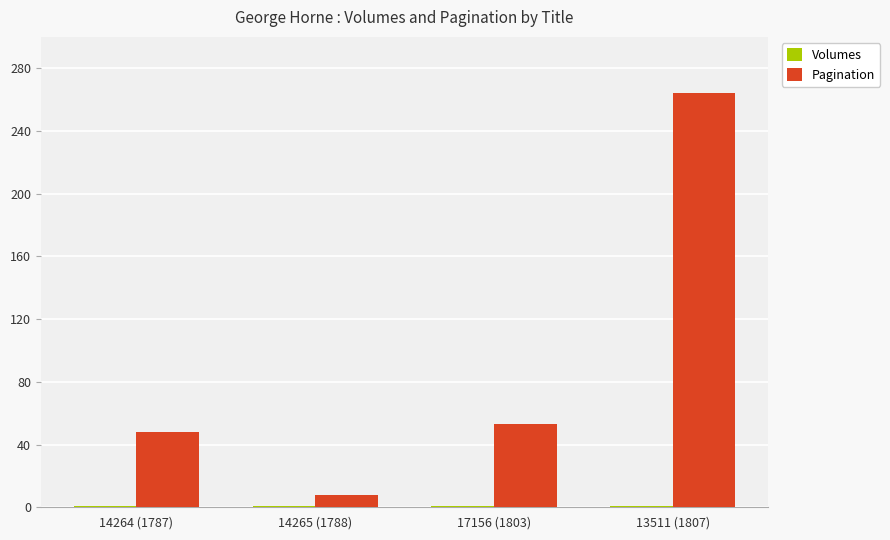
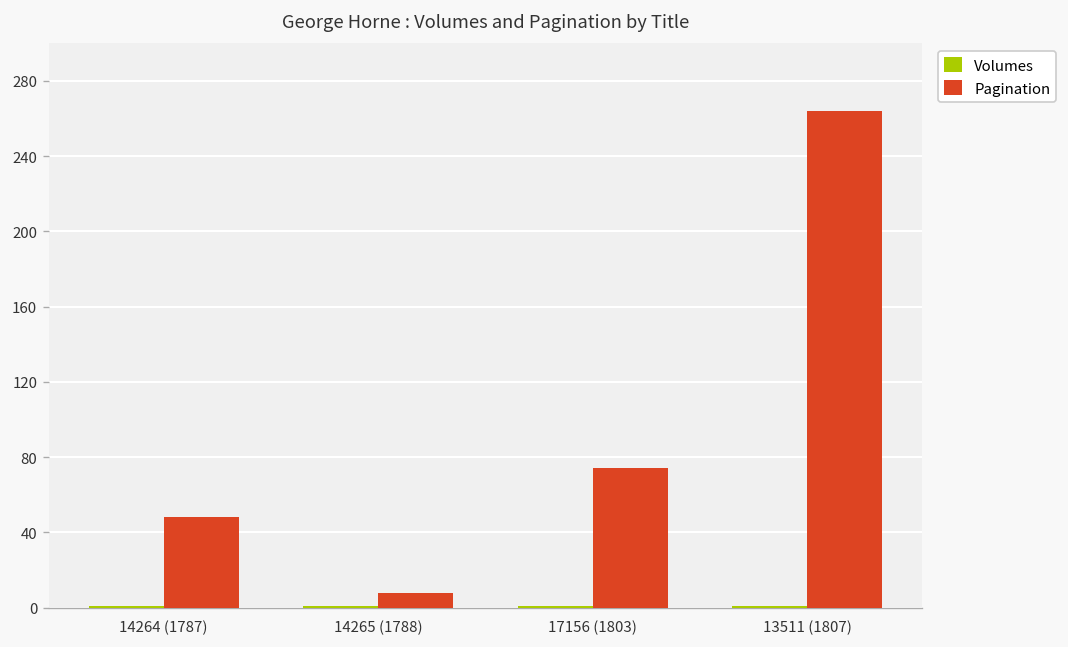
Pagination, 17156 (1803): 53 -> 74
